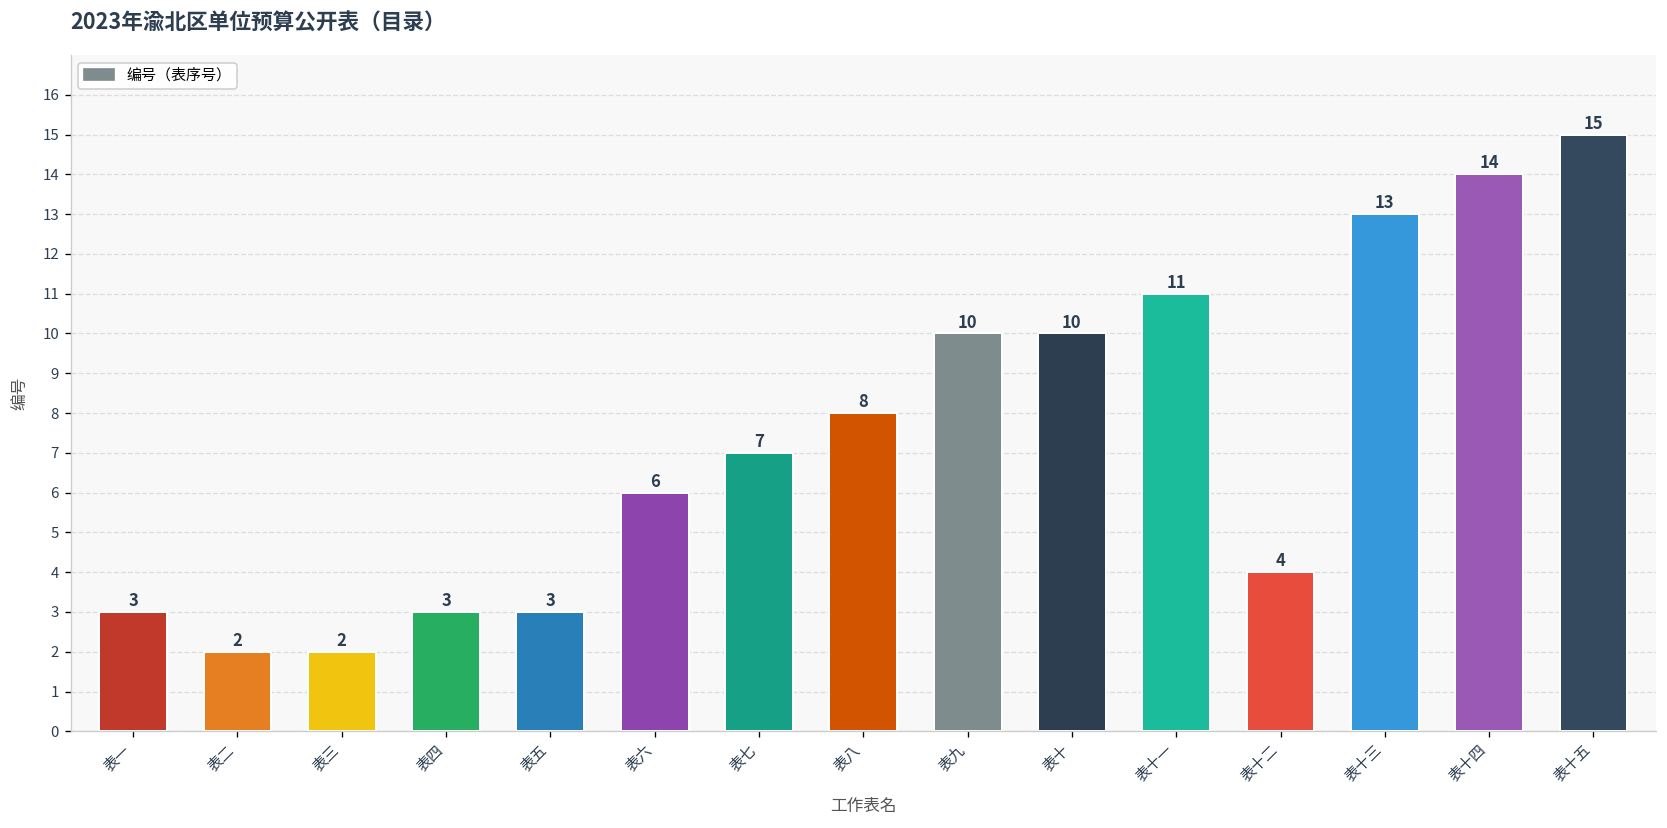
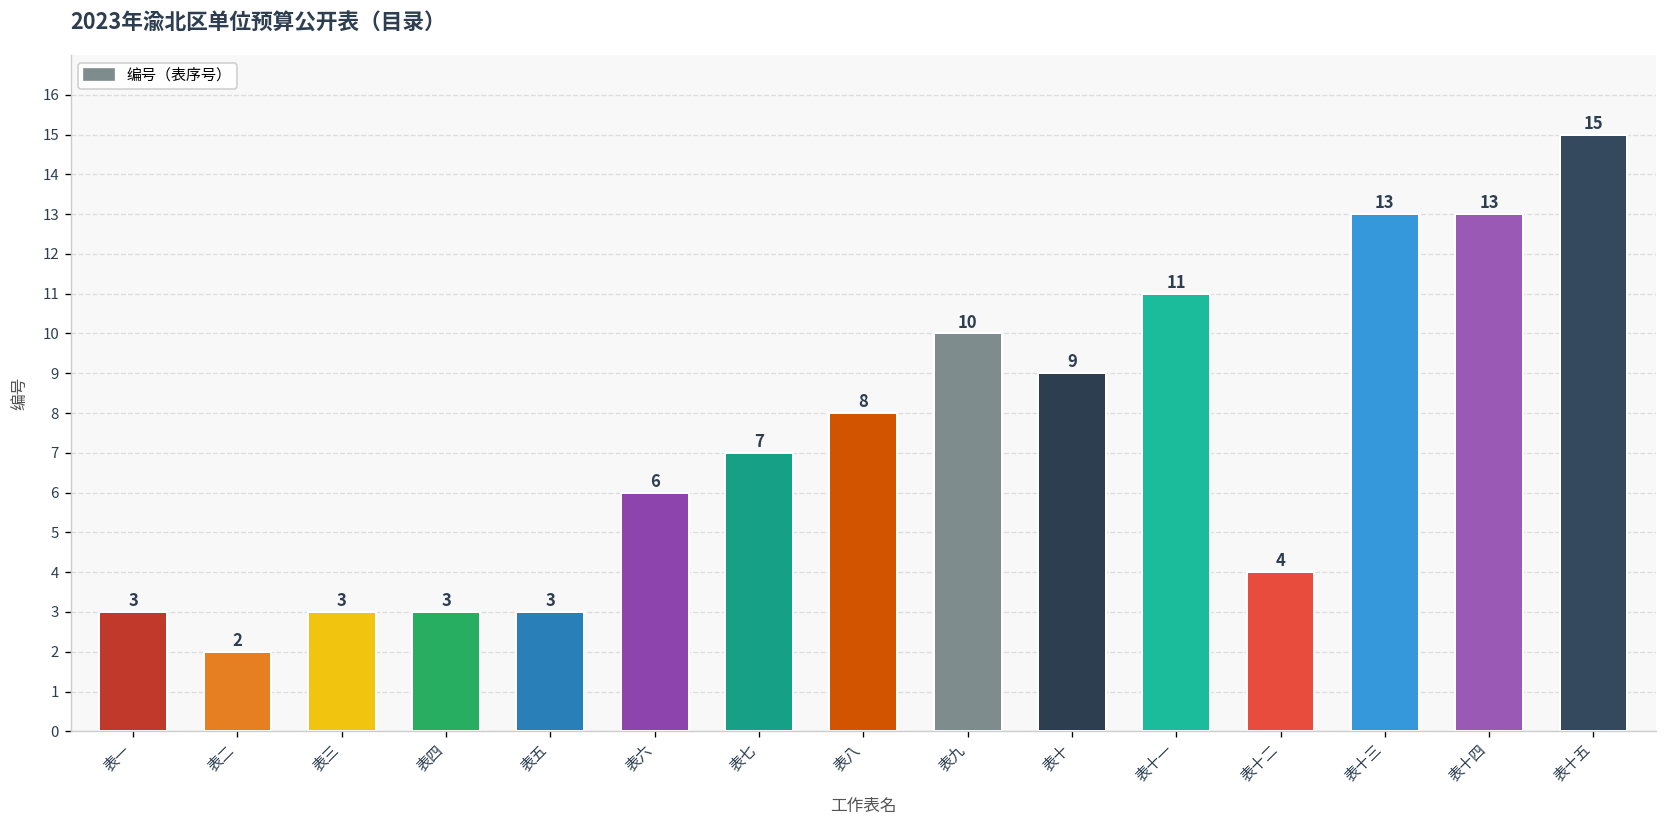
表三: 2 -> 3
表十: 10 -> 9
表十四: 14 -> 13
